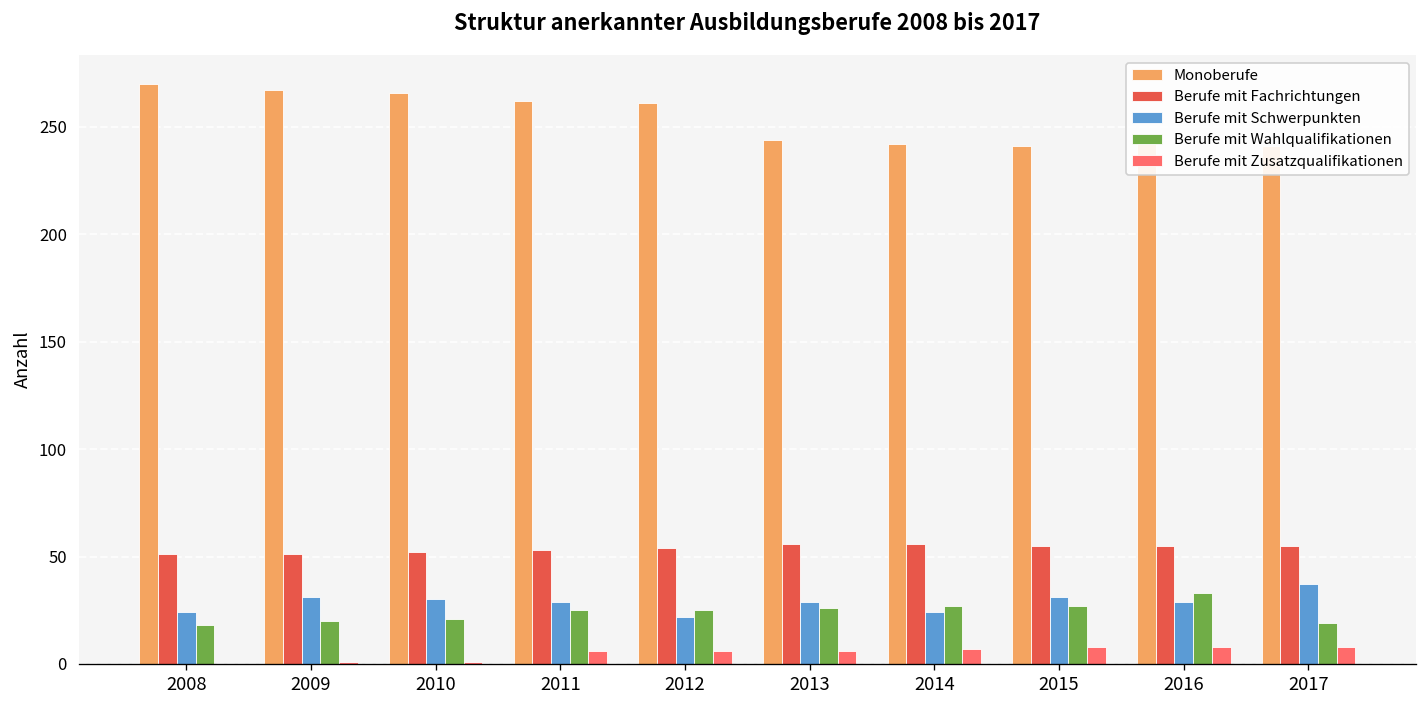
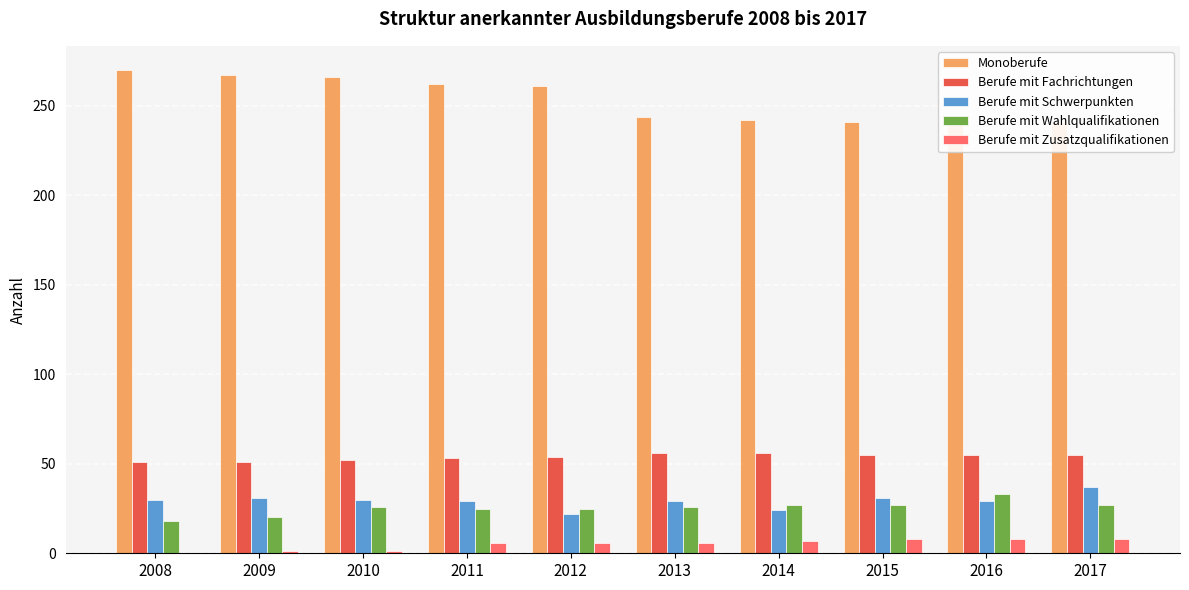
Berufe mit Schwerpunkten, 2008: 24 -> 30
Berufe mit Wahlqualifikationen, 2010: 21 -> 26
Berufe mit Wahlqualifikationen, 2017: 19 -> 27
